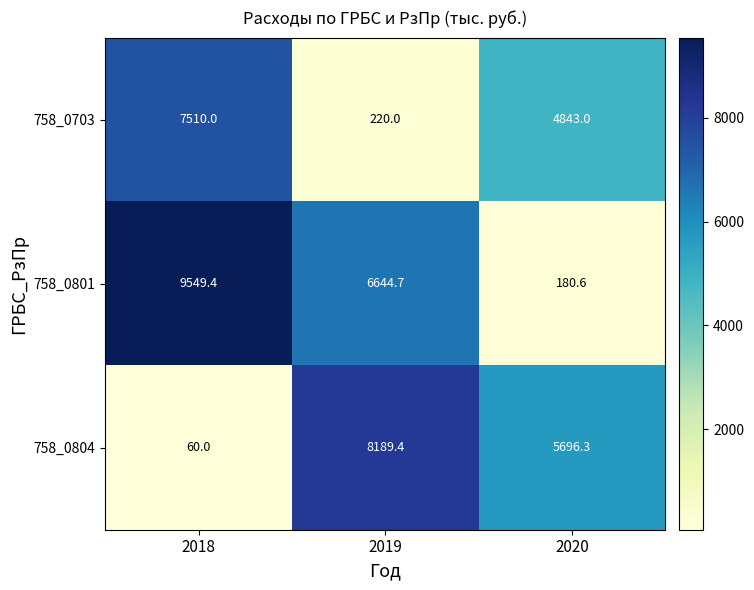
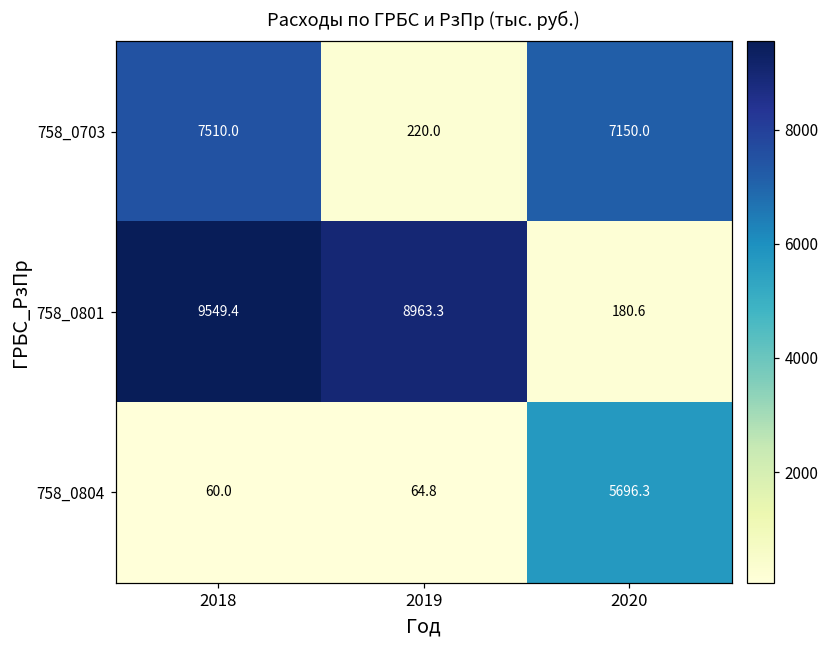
758_0703, 2020: 4843.0 -> 7150.0
758_0801, 2019: 6644.7 -> 8963.3
758_0804, 2019: 8189.4 -> 64.8
